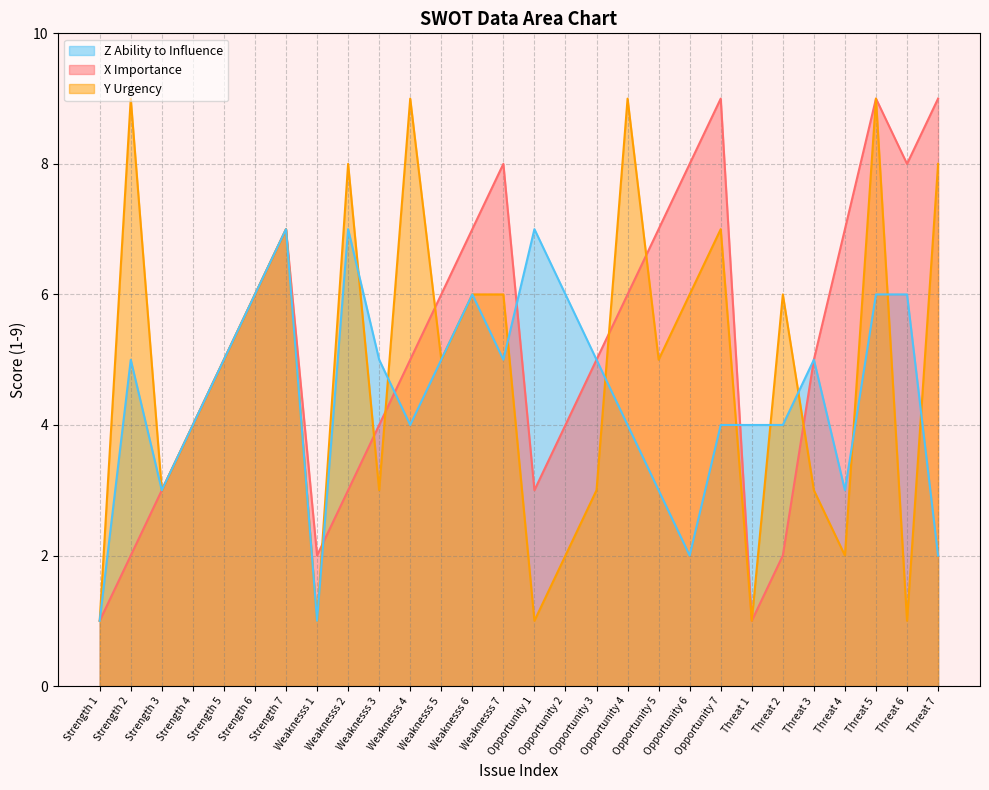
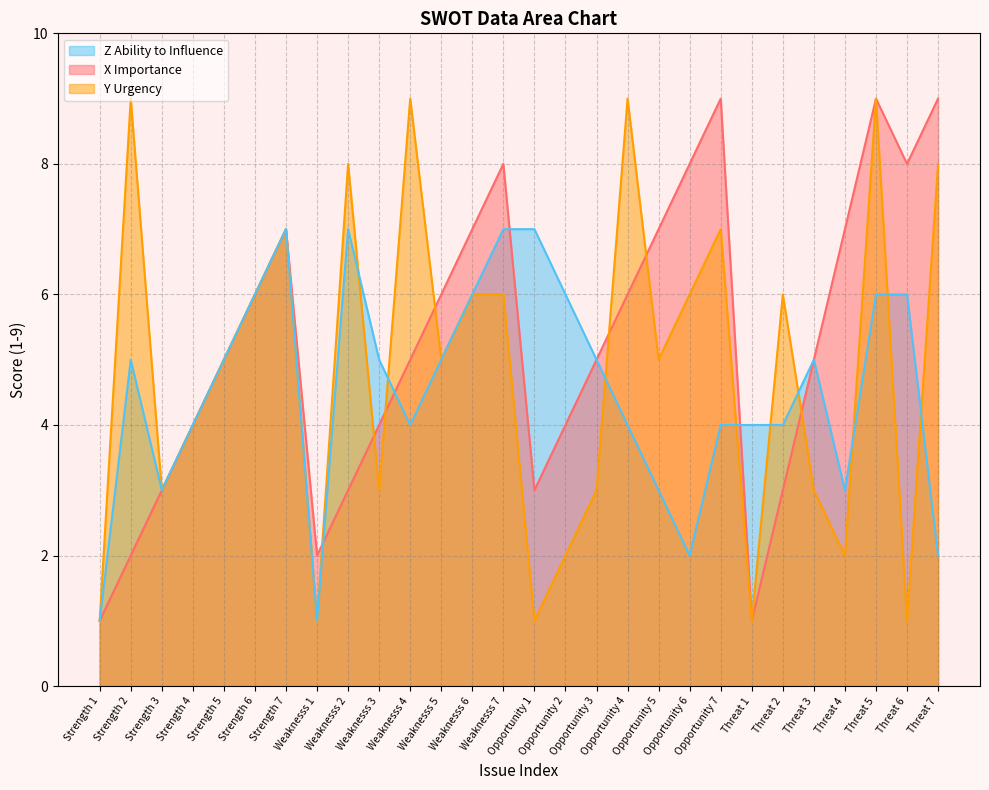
Z Ability to Influence, Weaknesss 7: 5 -> 7
X Importance, Threat 2: 2 -> 3
